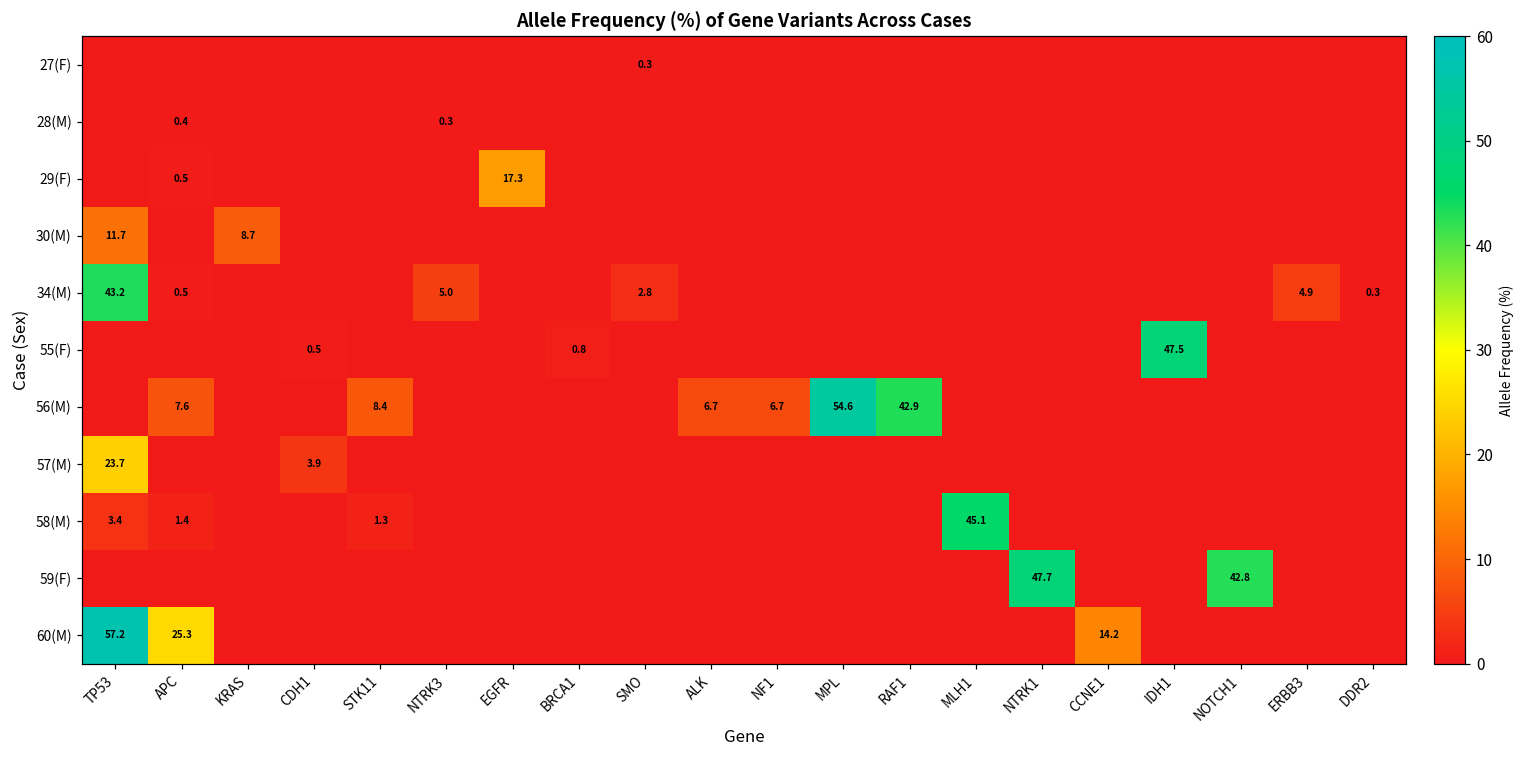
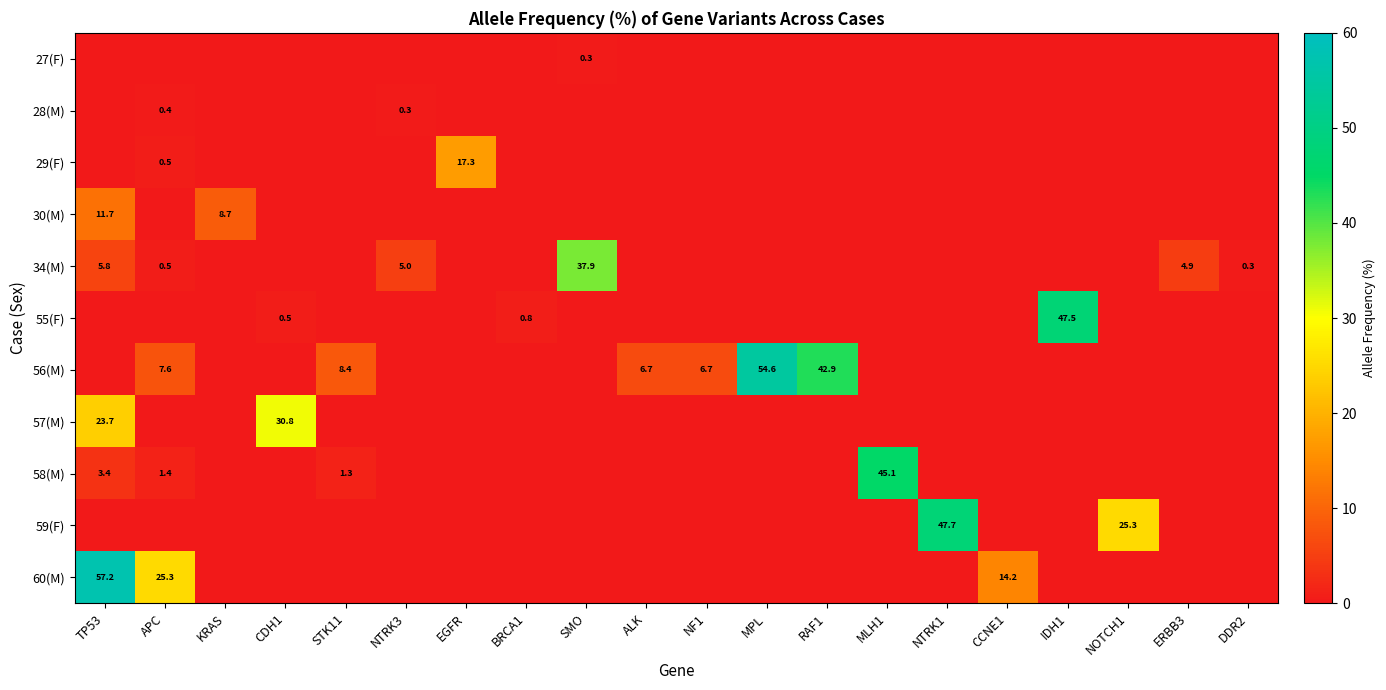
34(M), TP53: 43.2 -> 5.8
34(M), SMO: 2.8 -> 37.9
57(M), CDH1: 3.9 -> 30.8
59(F), NOTCH1: 42.8 -> 25.3
